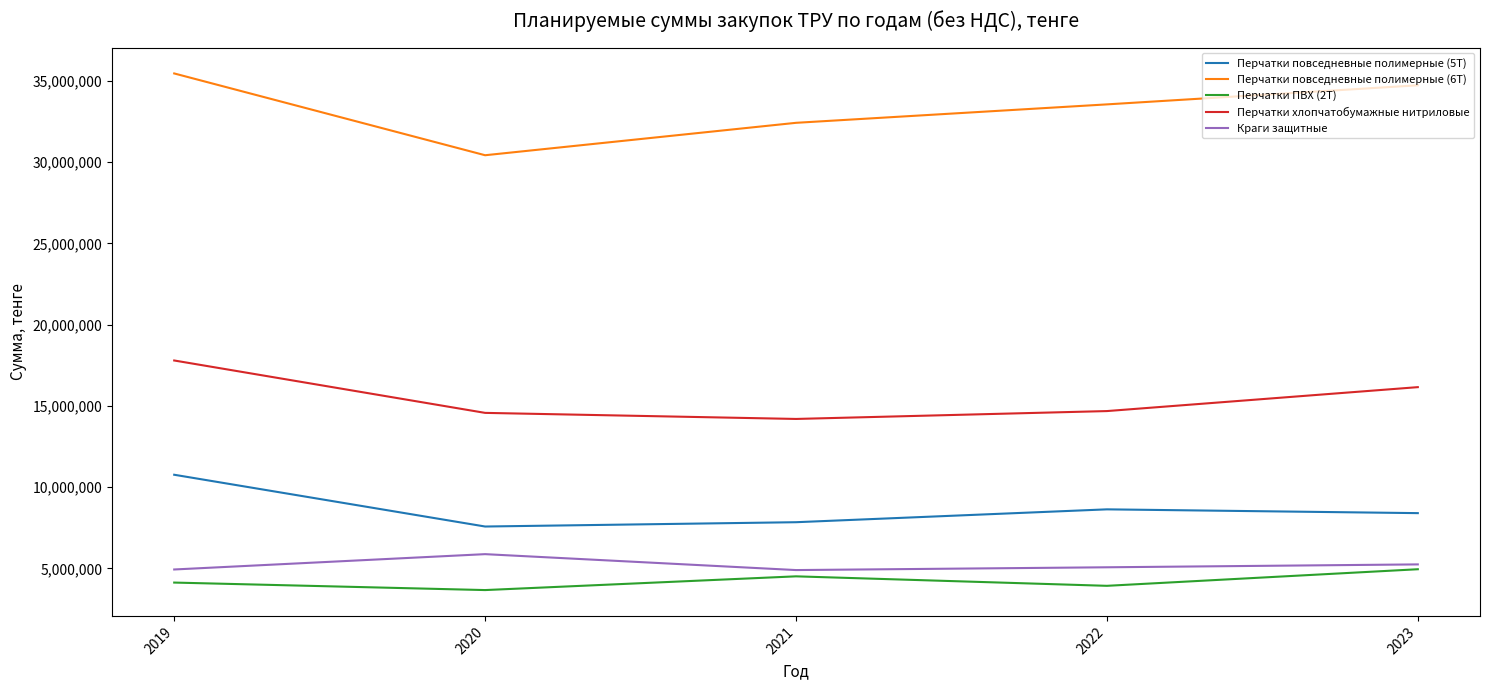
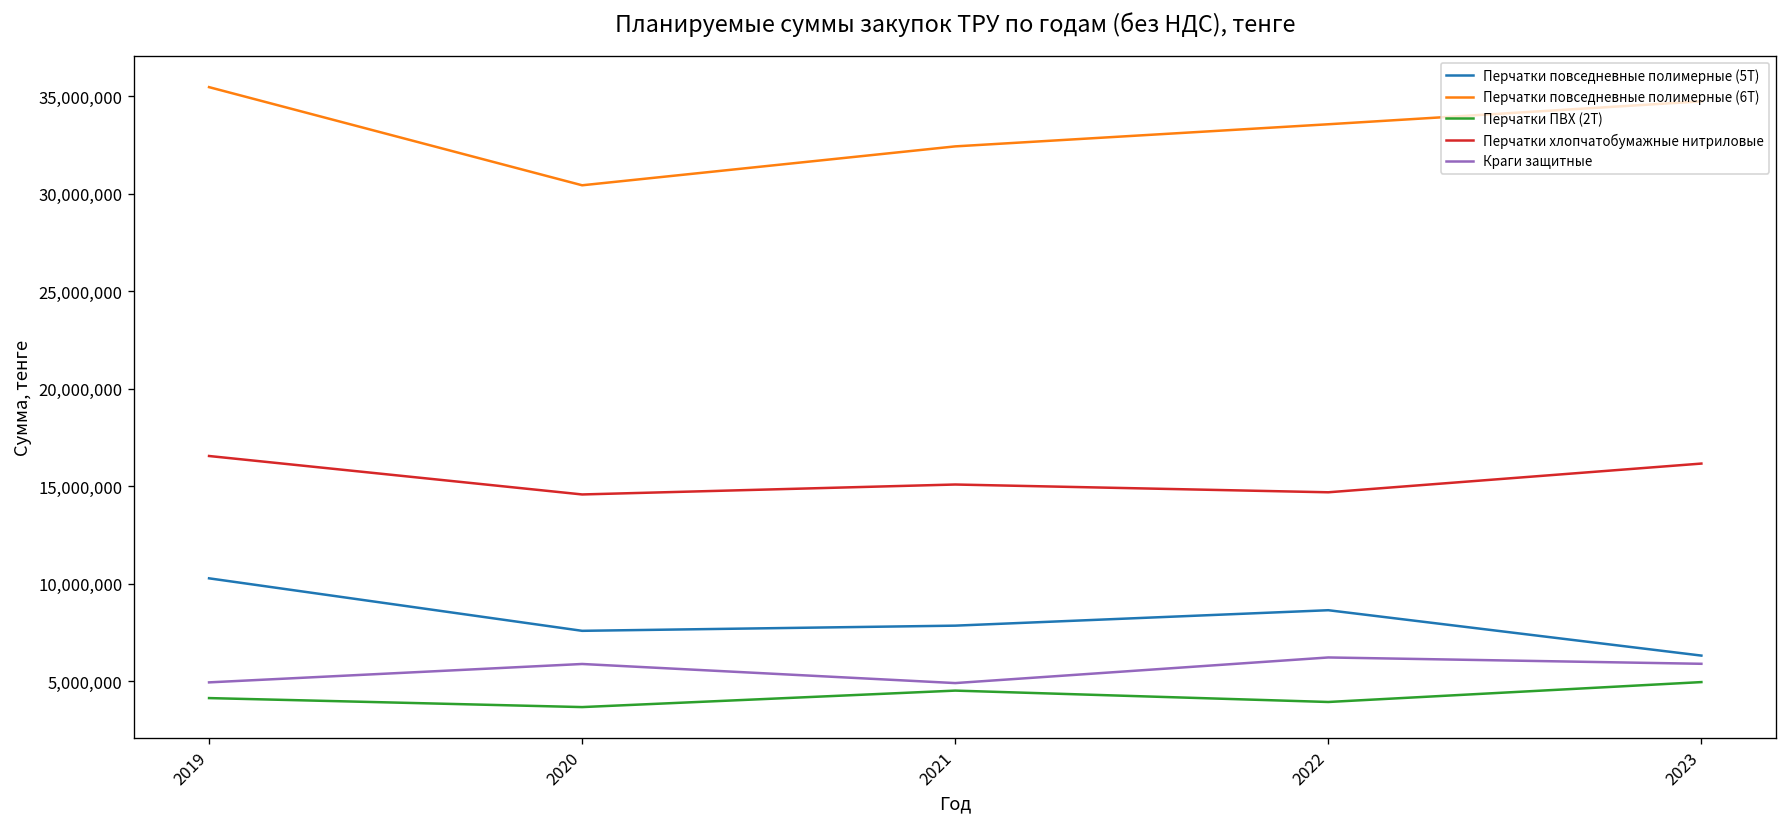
Перчатки повседневные полимерные (5T), 2019: 10,800,000 -> 10,300,000
Перчатки хлопчатобумажные нитриловые, 2019: 17,800,000 -> 16,500,000
Перчатки хлопчатобумажные нитриловые, 2021: 14,200,000 -> 15,100,000
Краги защитные, 2022: 5,100,000 -> 6,200,000
Перчатки повседневные полимерные (5T), 2023: 8,400,000 -> 6,300,000
Краги защитные, 2023: 5,200,000 -> 5,900,000
